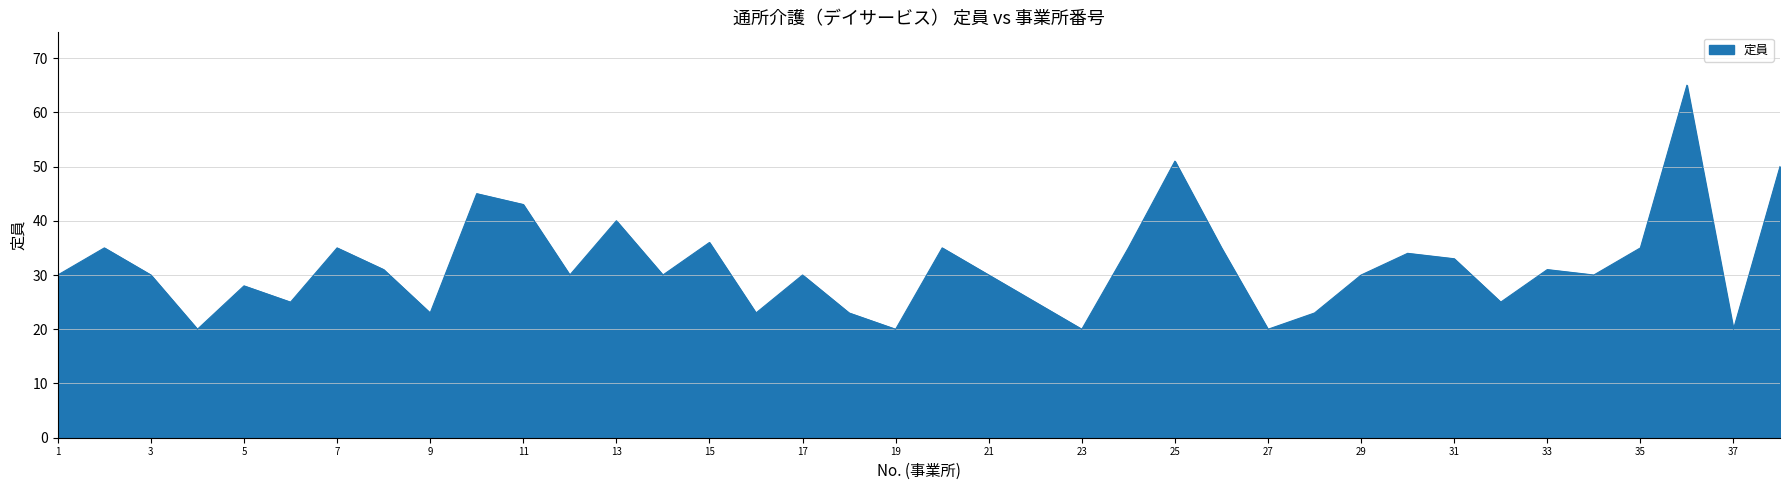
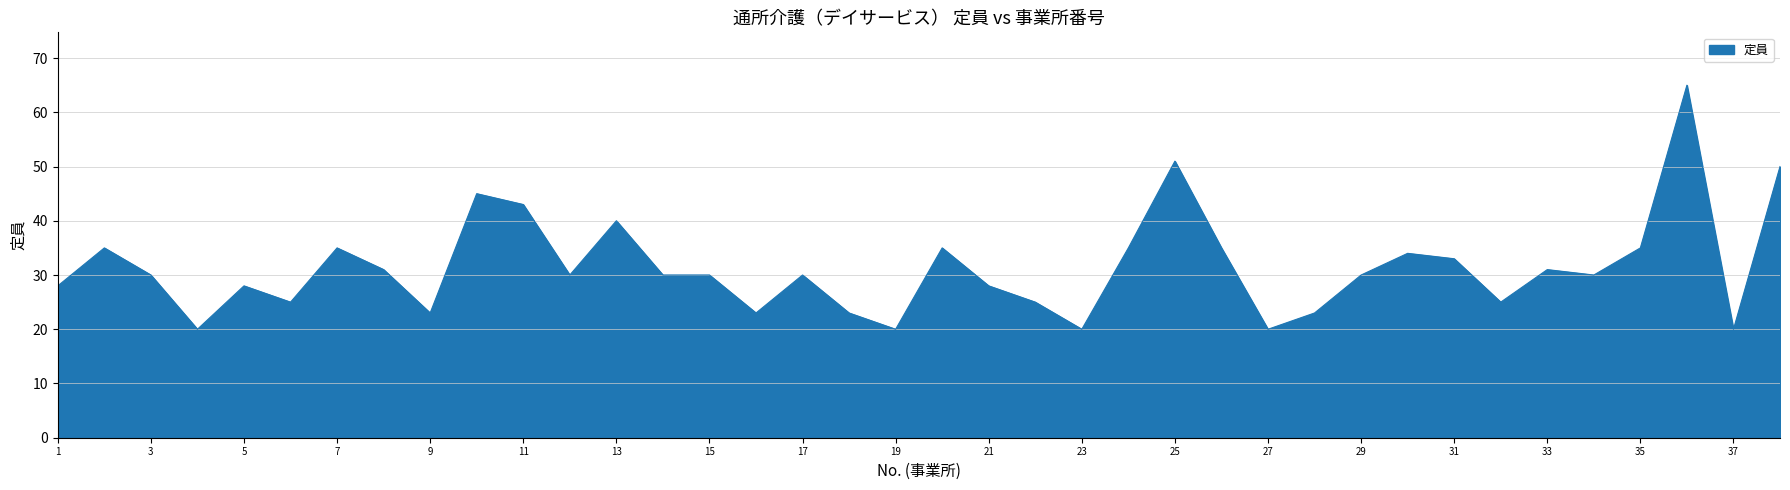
1: 30 -> 28
15: 36 -> 30
21: 30 -> 28
